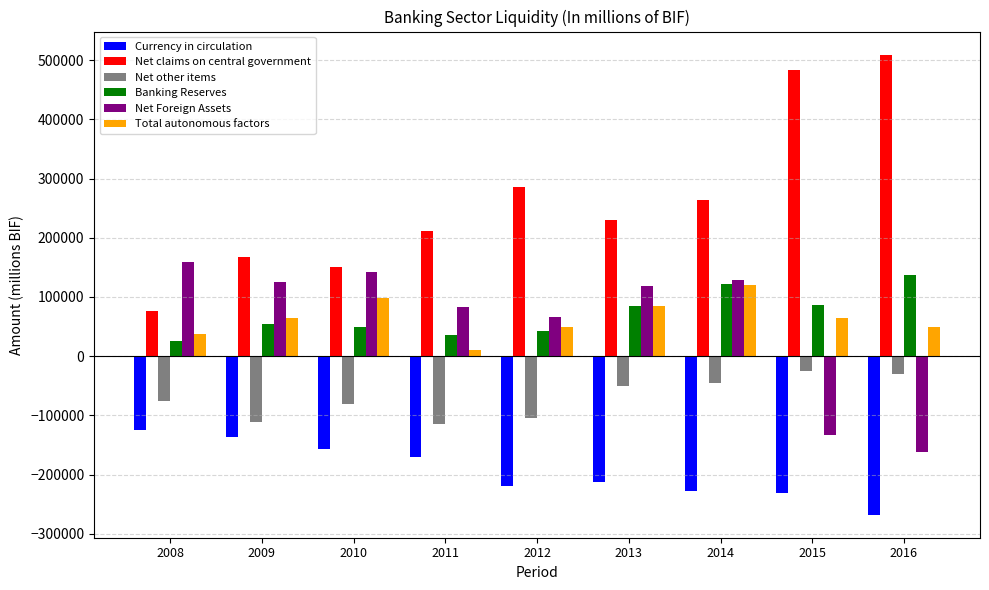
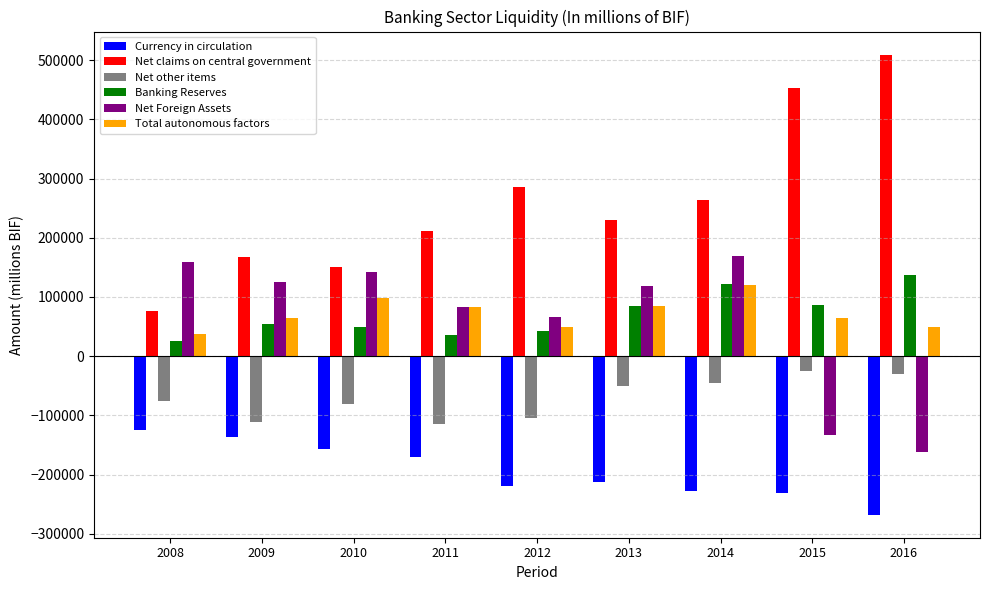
Total autonomous factors, 2011: 10000 -> 80000
Net Foreign Assets, 2014: 130000 -> 170000
Net claims on central government, 2015: 480000 -> 450000
